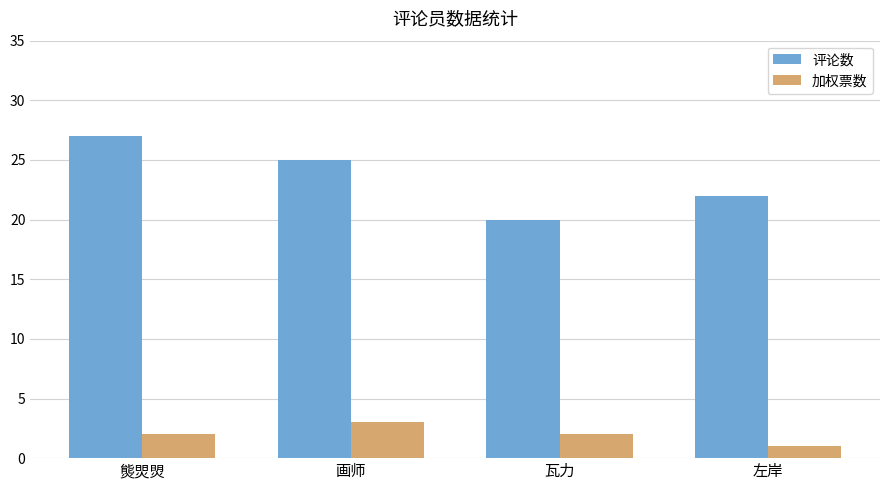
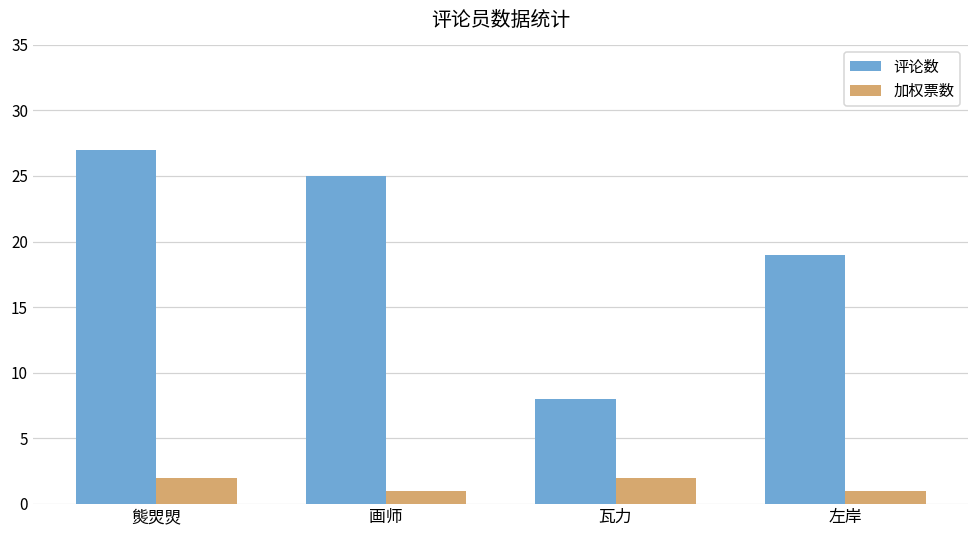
加权票数, 画师: 3 -> 1
评论数, 瓦力: 20 -> 8
评论数, 左岸: 22 -> 19
